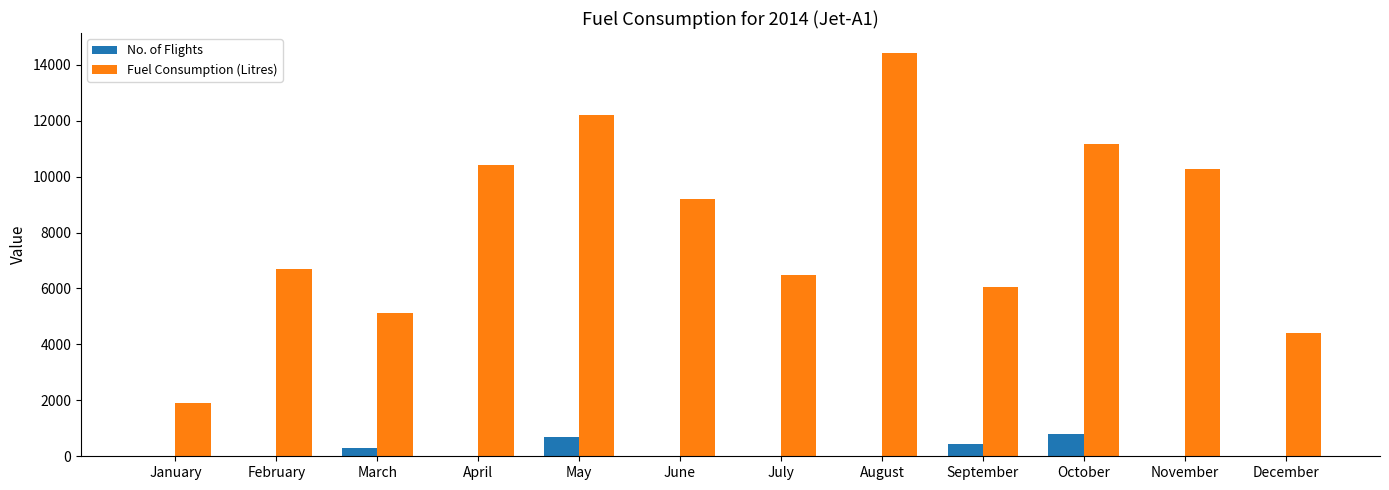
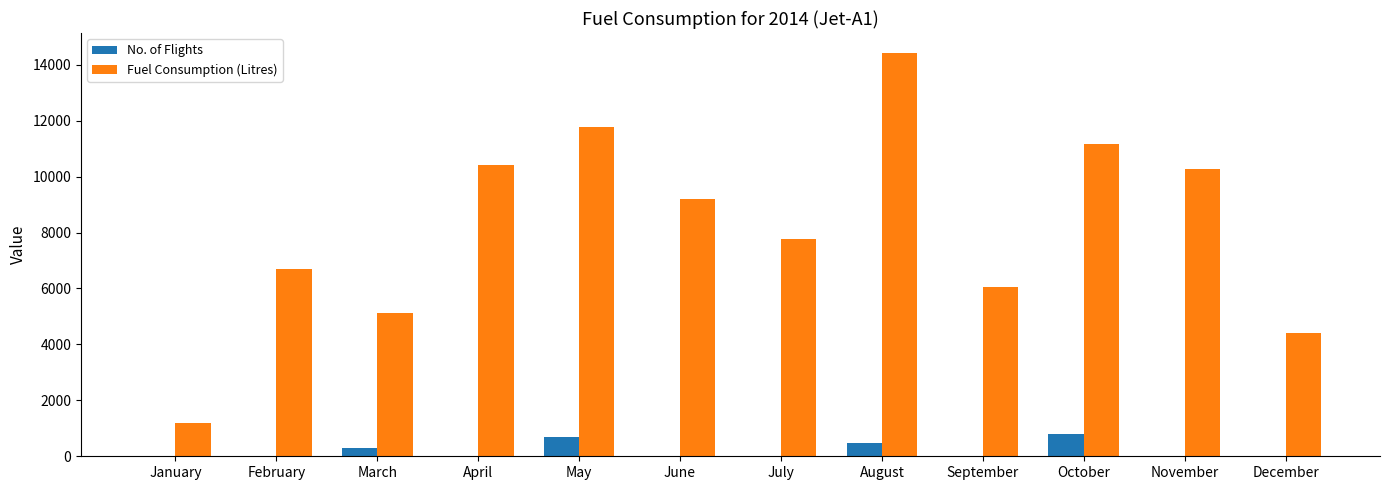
Fuel Consumption (Litres), January: 1900 -> 1200
Fuel Consumption (Litres), May: 12200 -> 11800
Fuel Consumption (Litres), July: 6500 -> 7800
No. of Flights, August: 0 -> 500
No. of Flights, September: 400 -> 0
